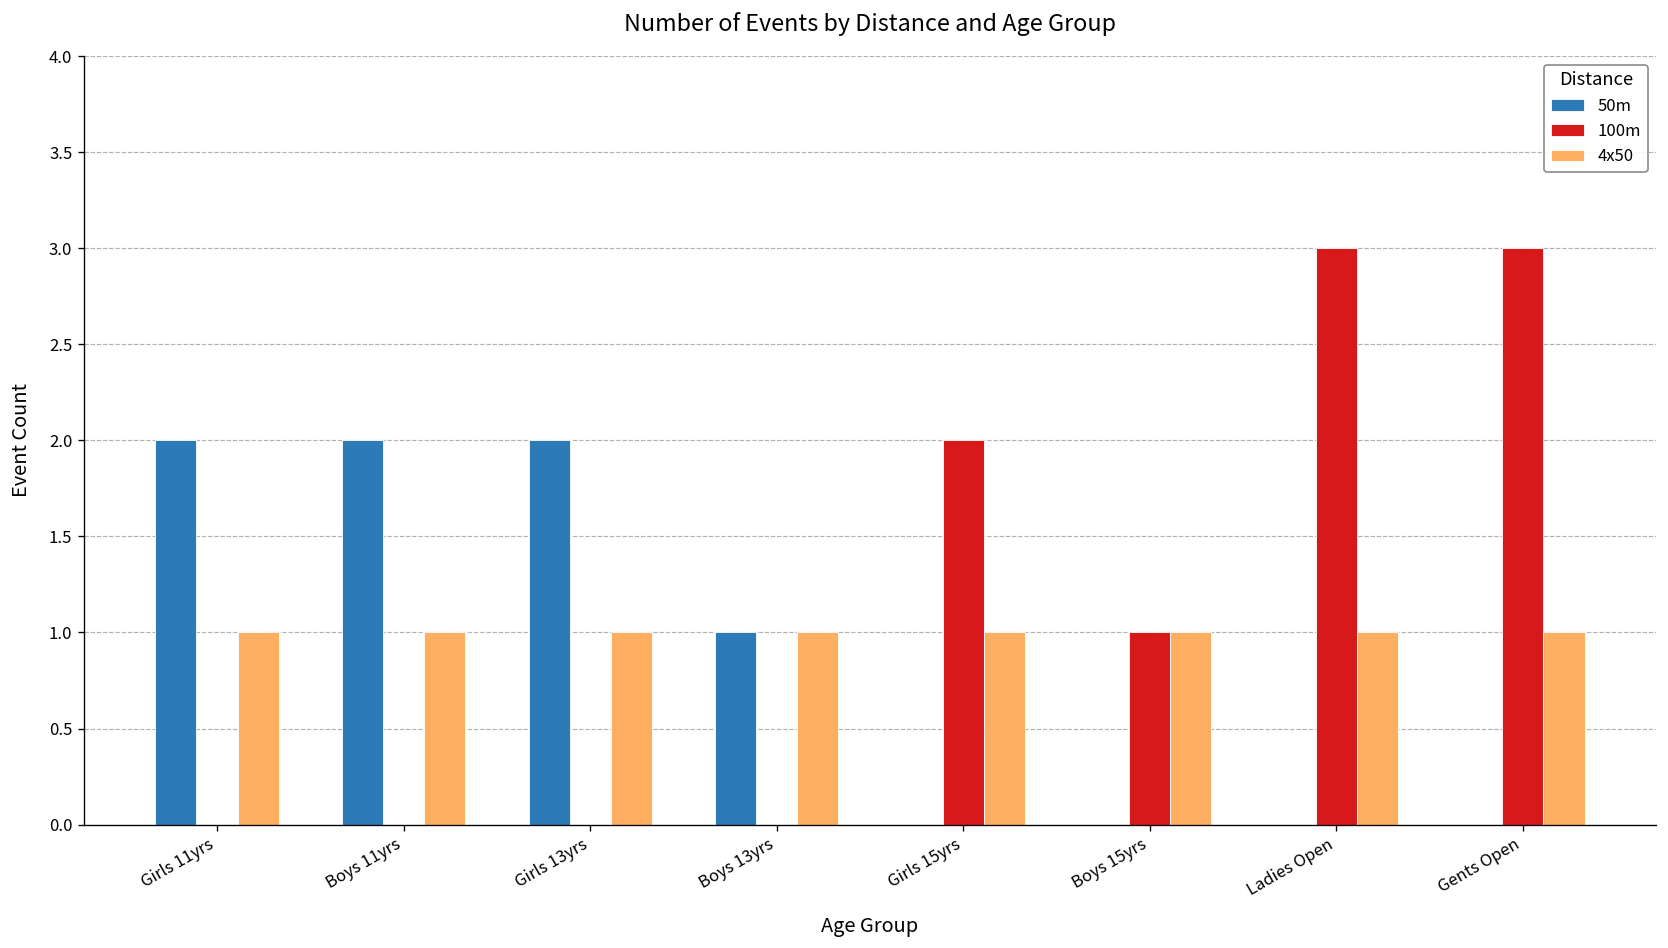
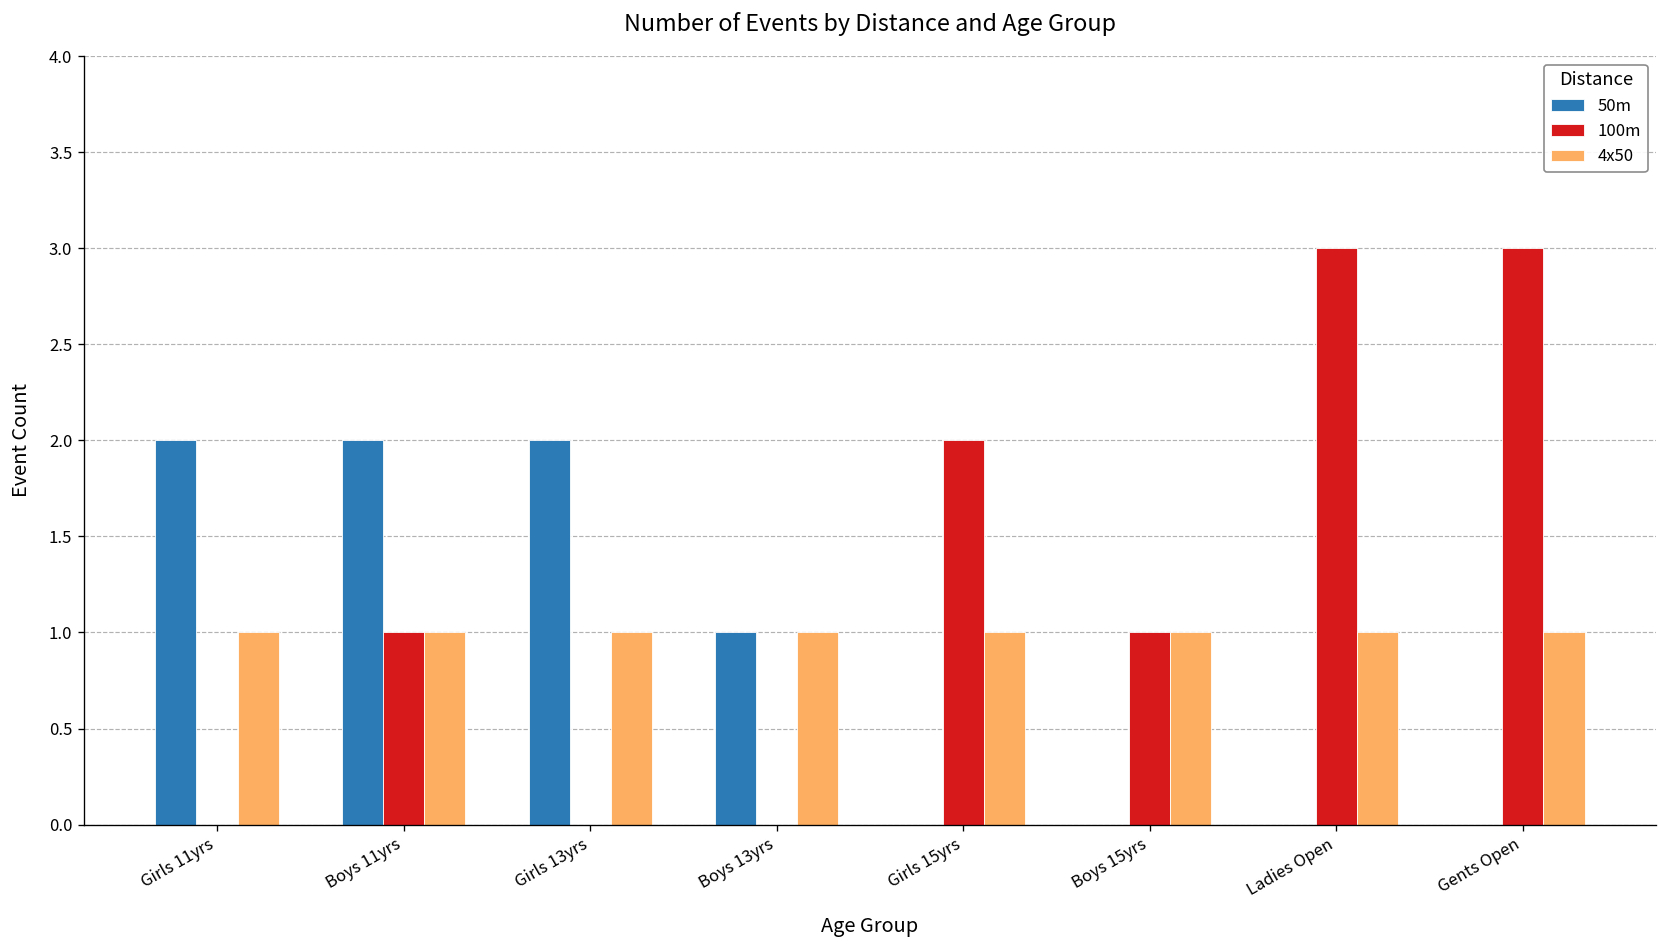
100m, Boys 11yrs: 0 -> 1
